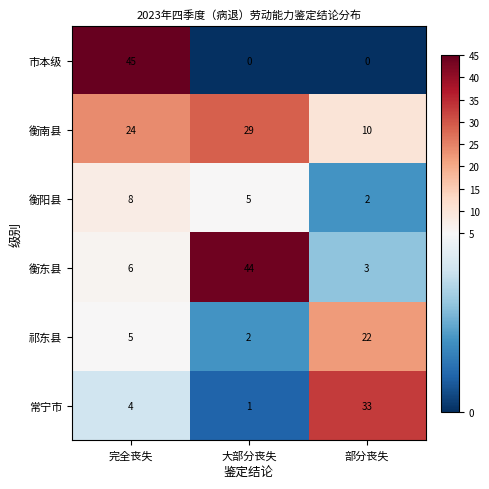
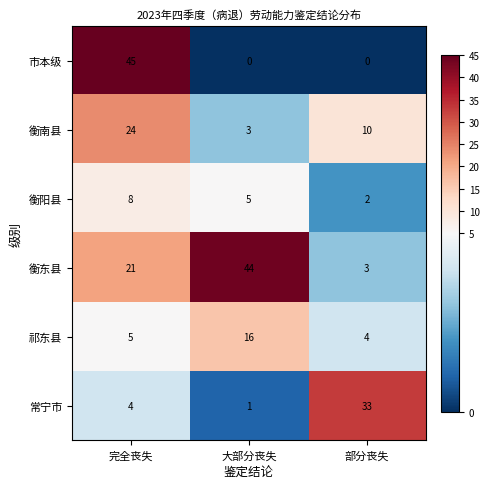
衡南县, 大部分丧失: 29 -> 3
衡东县, 完全丧失: 6 -> 21
祁东县, 大部分丧失: 2 -> 16
祁东县, 部分丧失: 22 -> 4
